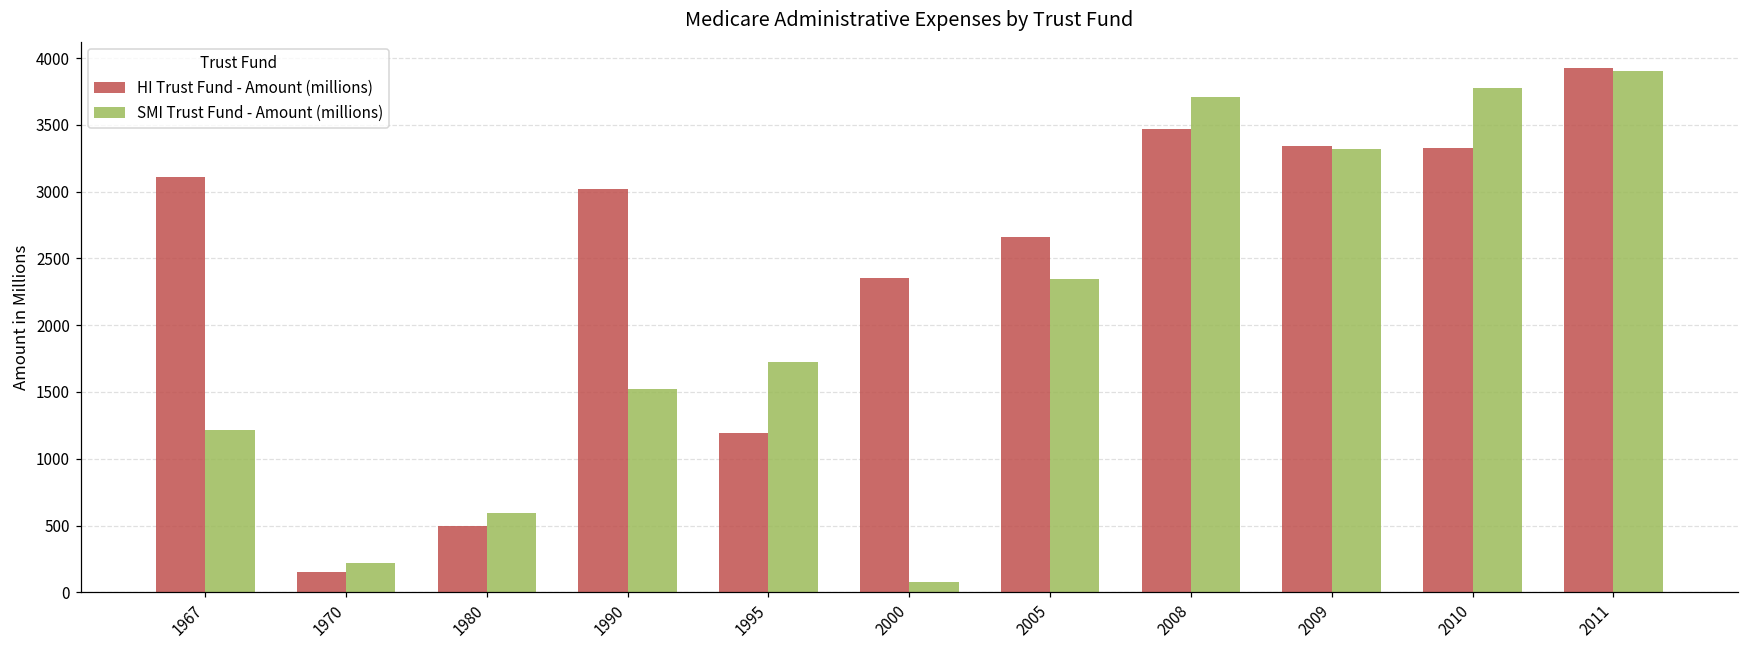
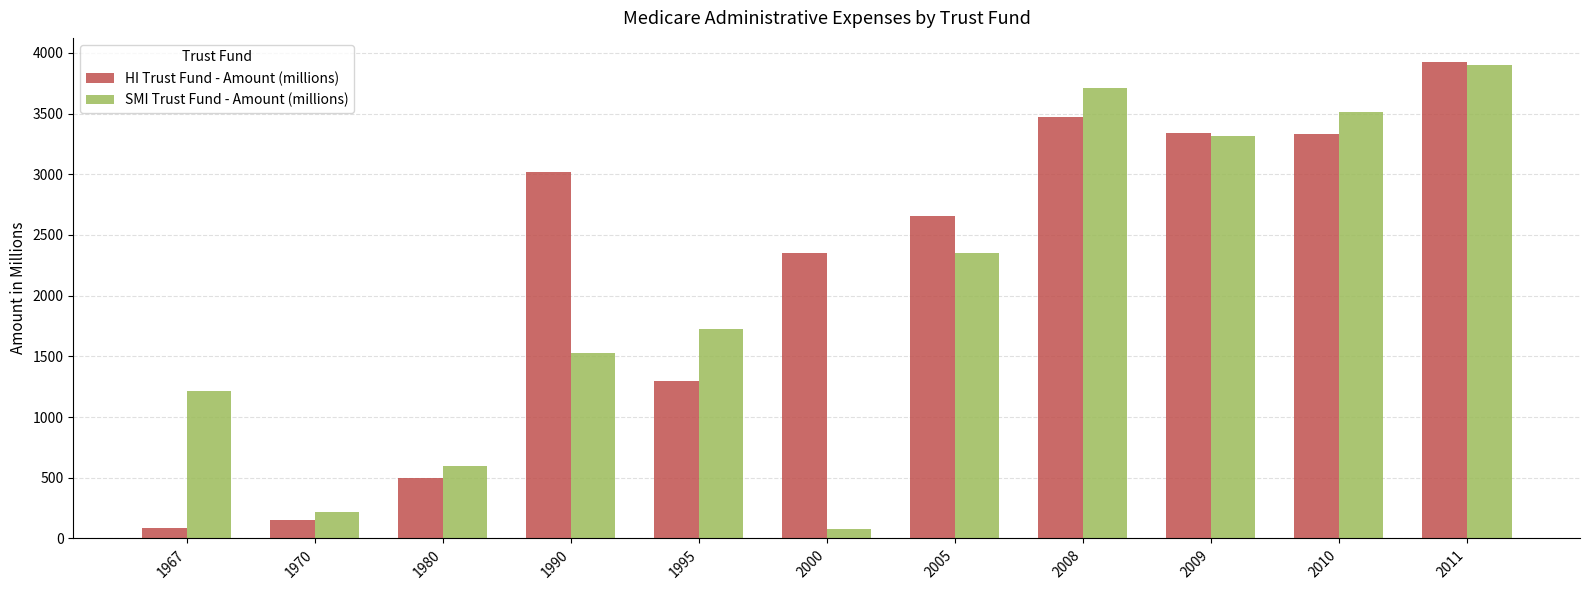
HI Trust Fund - Amount (millions), 1967: 3110 -> 90
HI Trust Fund - Amount (millions), 1995: 1190 -> 1300
SMI Trust Fund - Amount (millions), 2010: 3780 -> 3510
